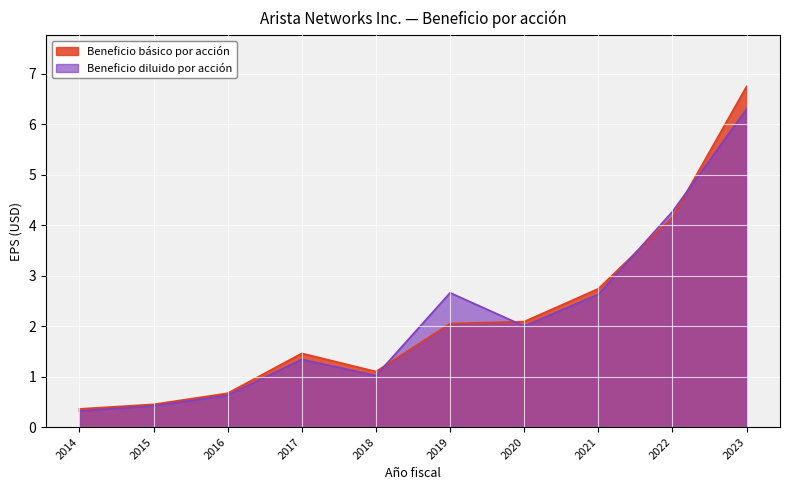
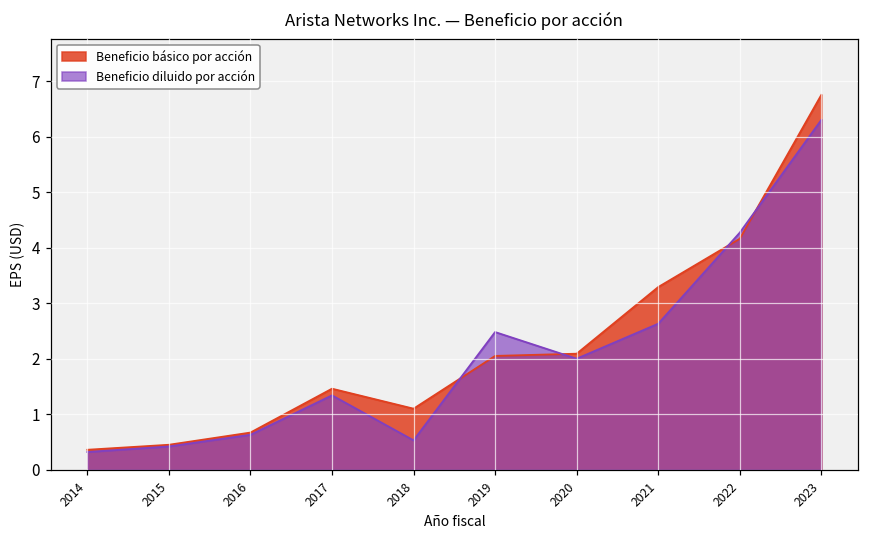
Beneficio diluido por acción, 2018: 1.0 -> 0.5
Beneficio diluido por acción, 2019: 2.7 -> 2.5
Beneficio básico por acción, 2021: 2.7 -> 3.3
